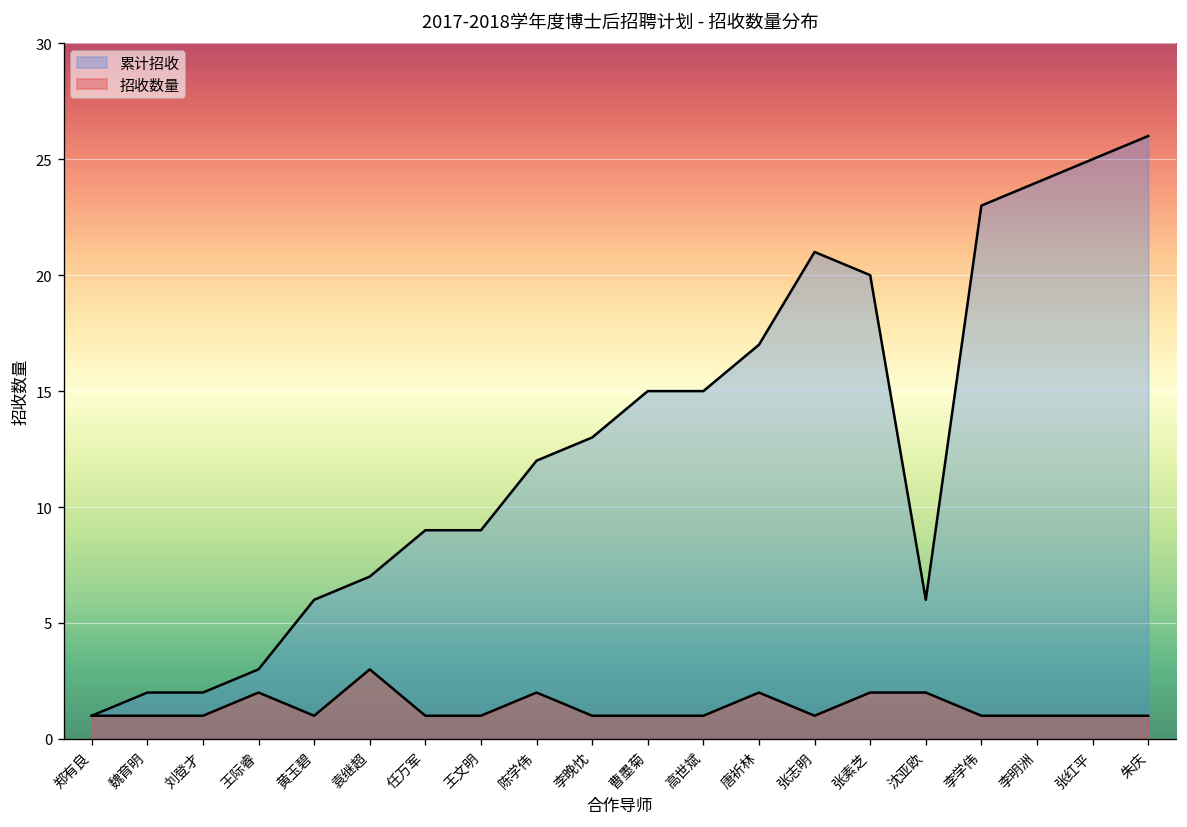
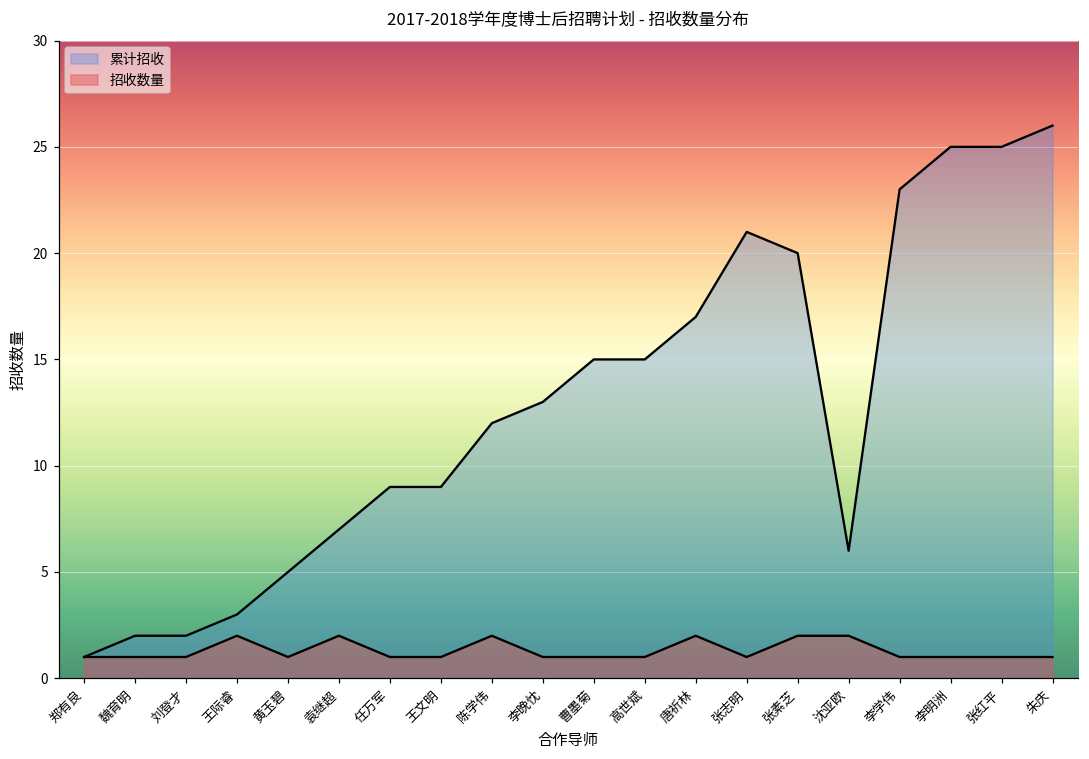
累计招收, 黄玉碧: 6 -> 5
招收数量, 袁继超: 3 -> 2
累计招收, 李明洲: 24 -> 25
